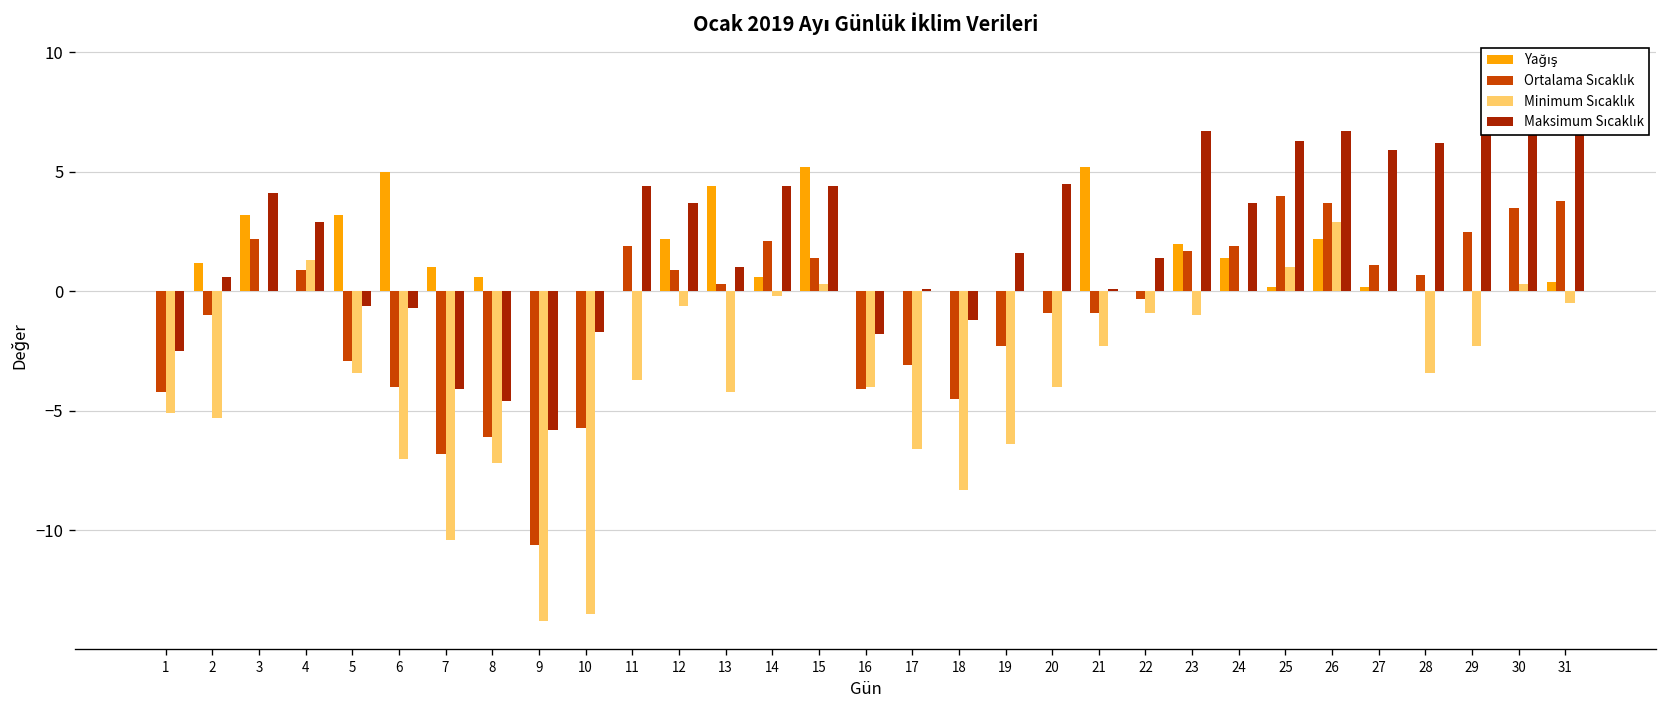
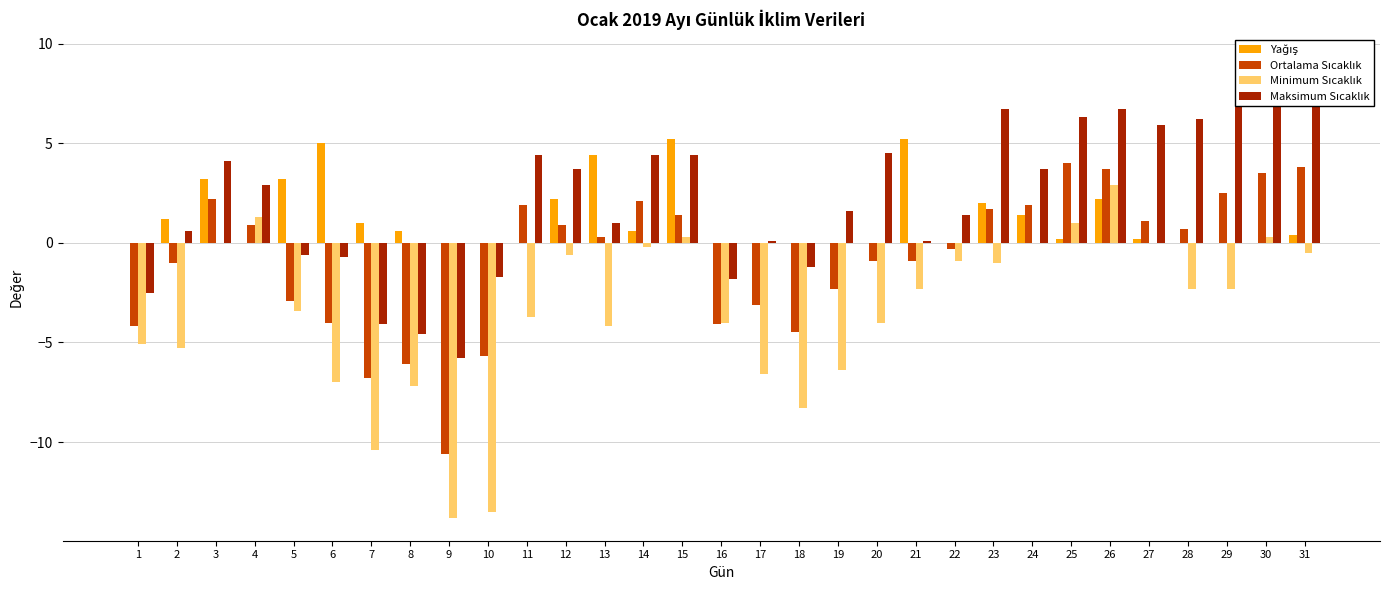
Minimum Sıcaklık, 28: -3.4 -> -2.3
